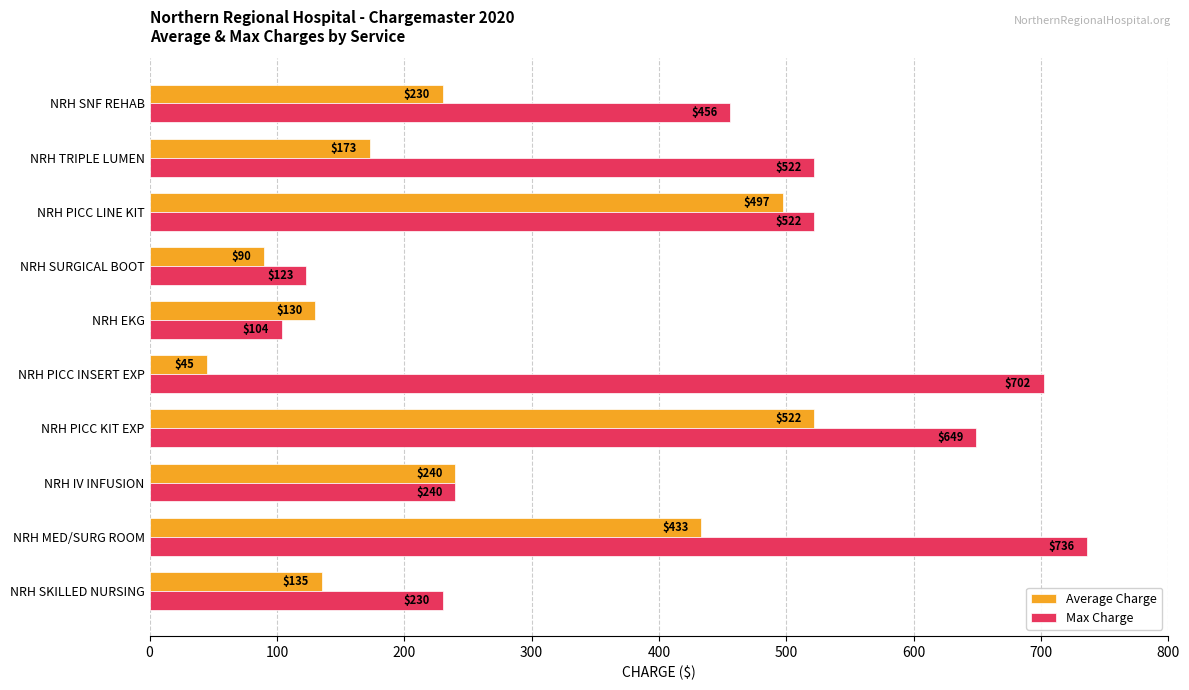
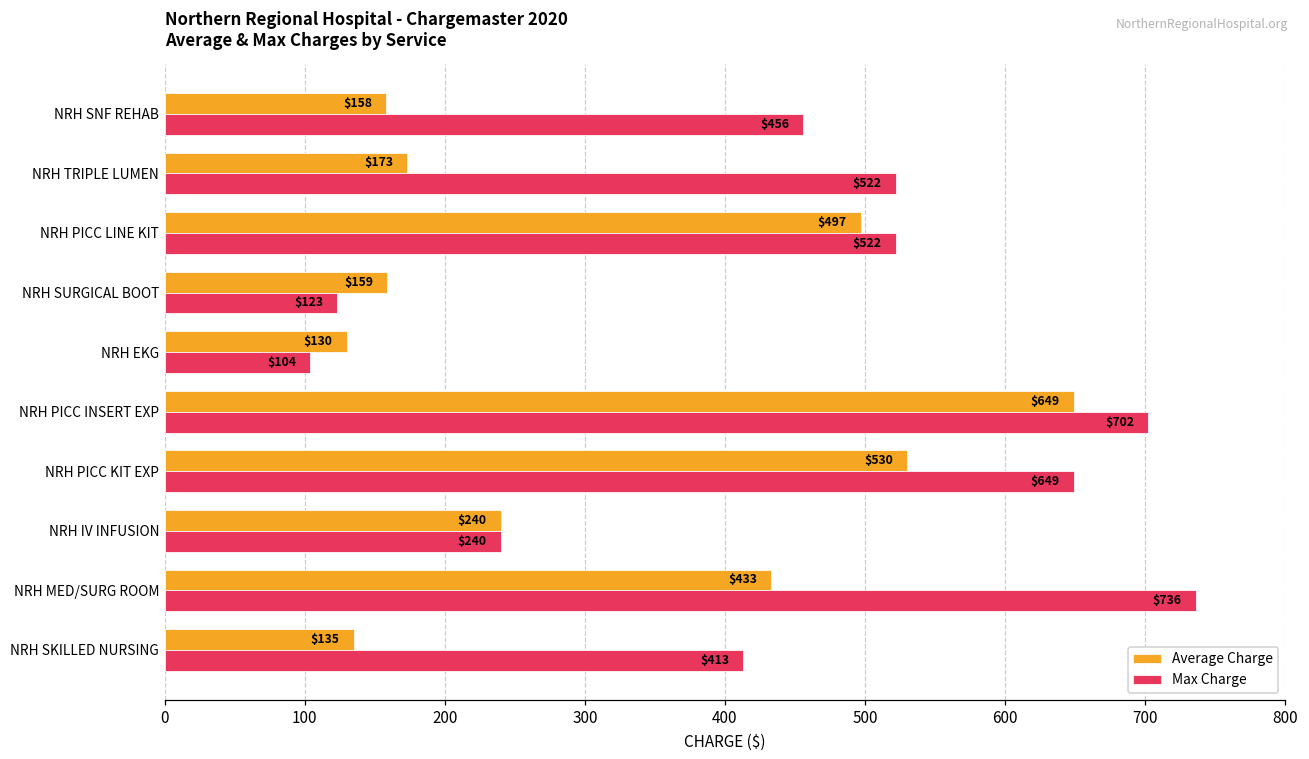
Average Charge, NRH SNF REHAB: $230 -> $158
Average Charge, NRH SURGICAL BOOT: $90 -> $159
Average Charge, NRH PICC INSERT EXP: $45 -> $649
Average Charge, NRH PICC KIT EXP: $522 -> $530
Max Charge, NRH SKILLED NURSING: $230 -> $413
